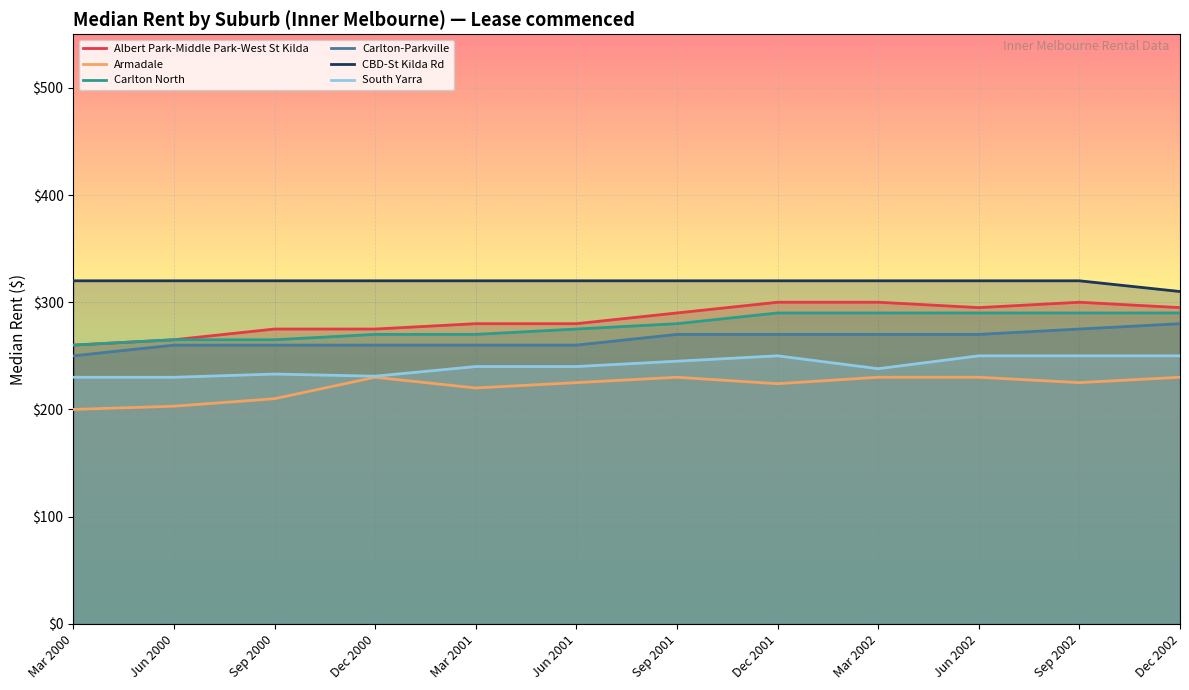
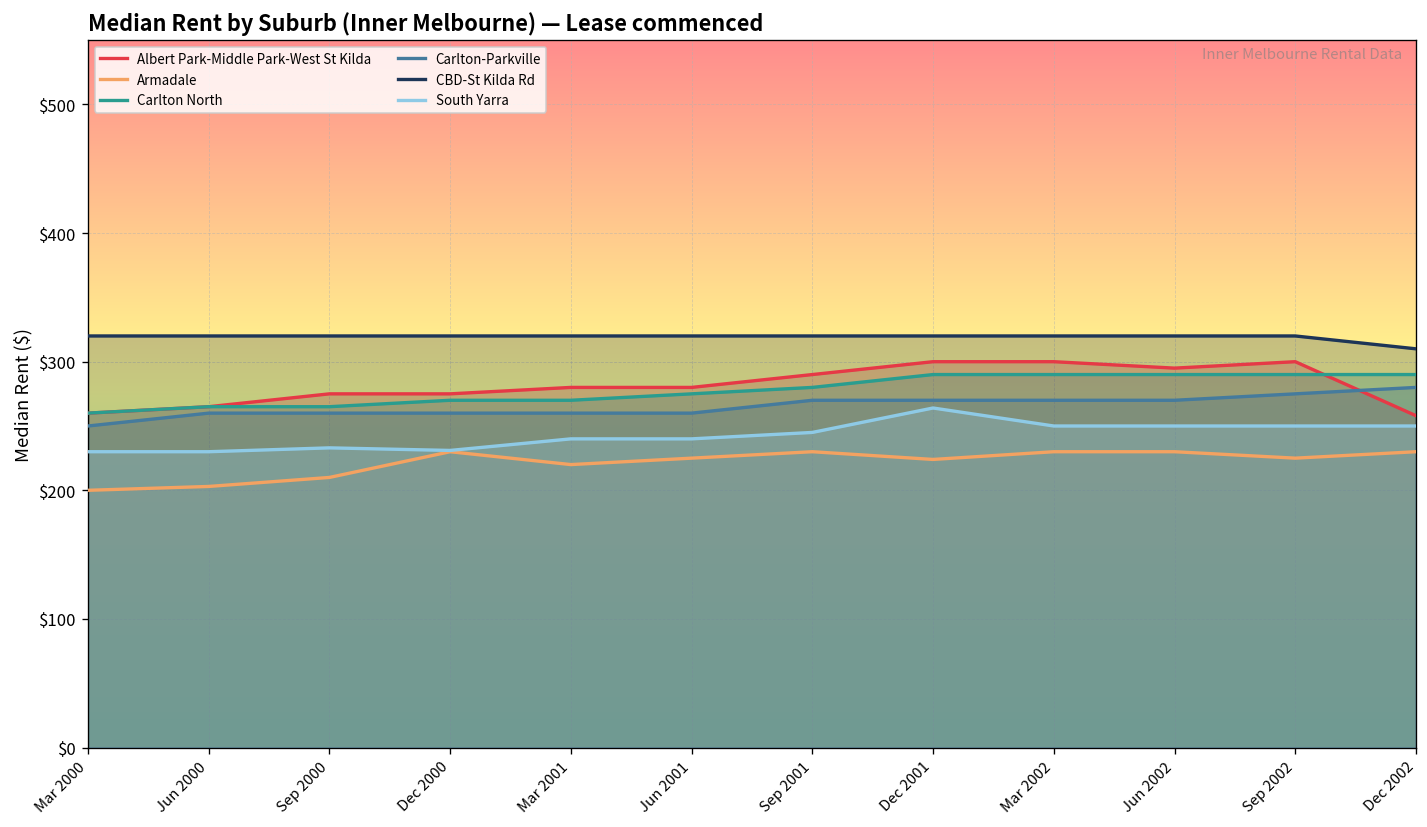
South Yarra, Dec 2001: $250 -> $264
South Yarra, Mar 2002: $238 -> $250
Albert Park-Middle Park-West St Kilda, Dec 2002: $295 -> $258
